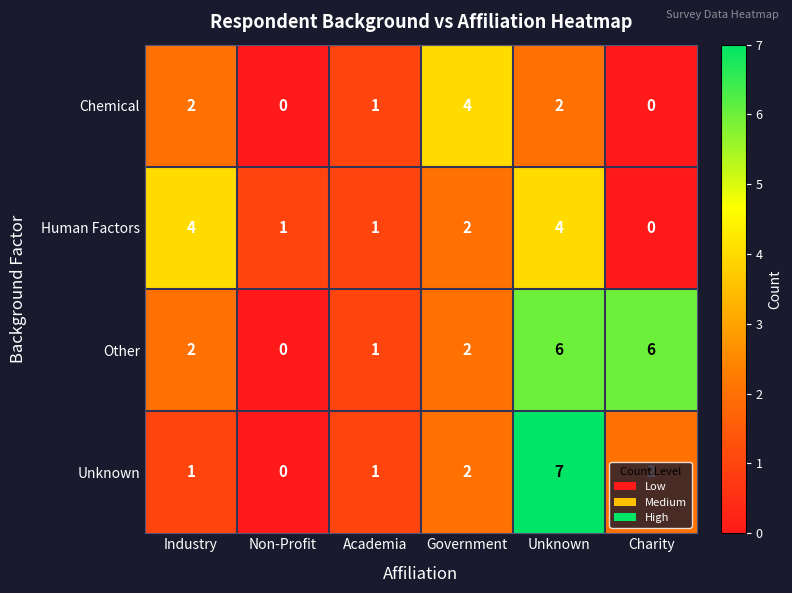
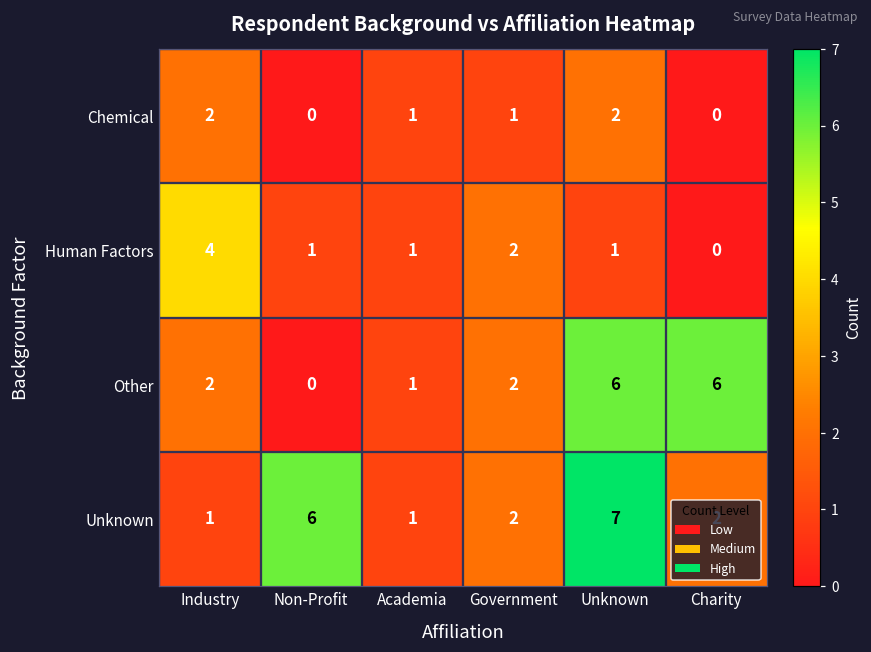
Chemical, Government: 4 -> 1
Human Factors, Unknown: 4 -> 1
Unknown, Non-Profit: 0 -> 6
